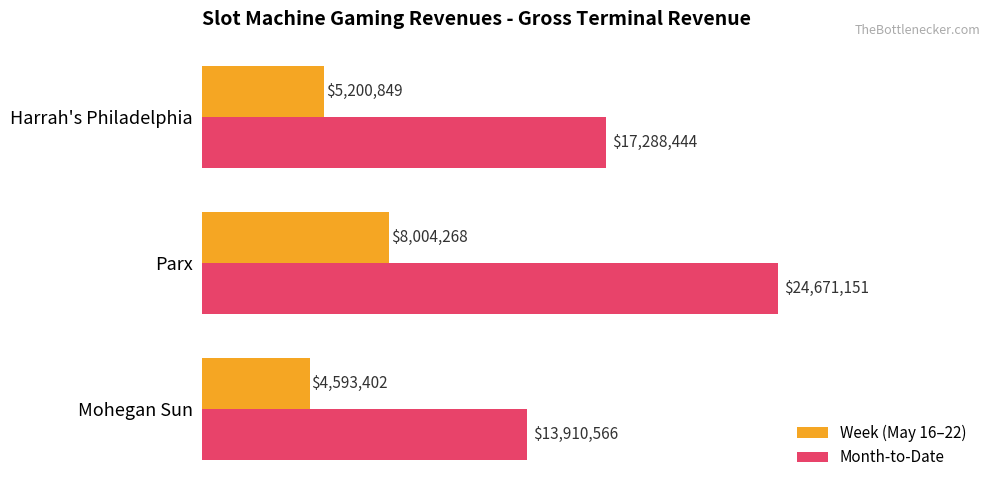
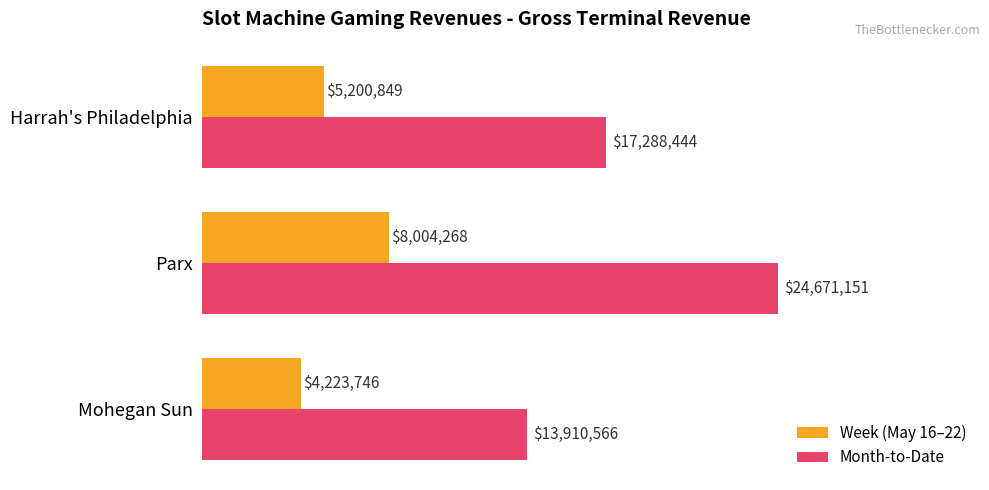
Week (May 16–22), Mohegan Sun: $4,593,402 -> $4,223,746
